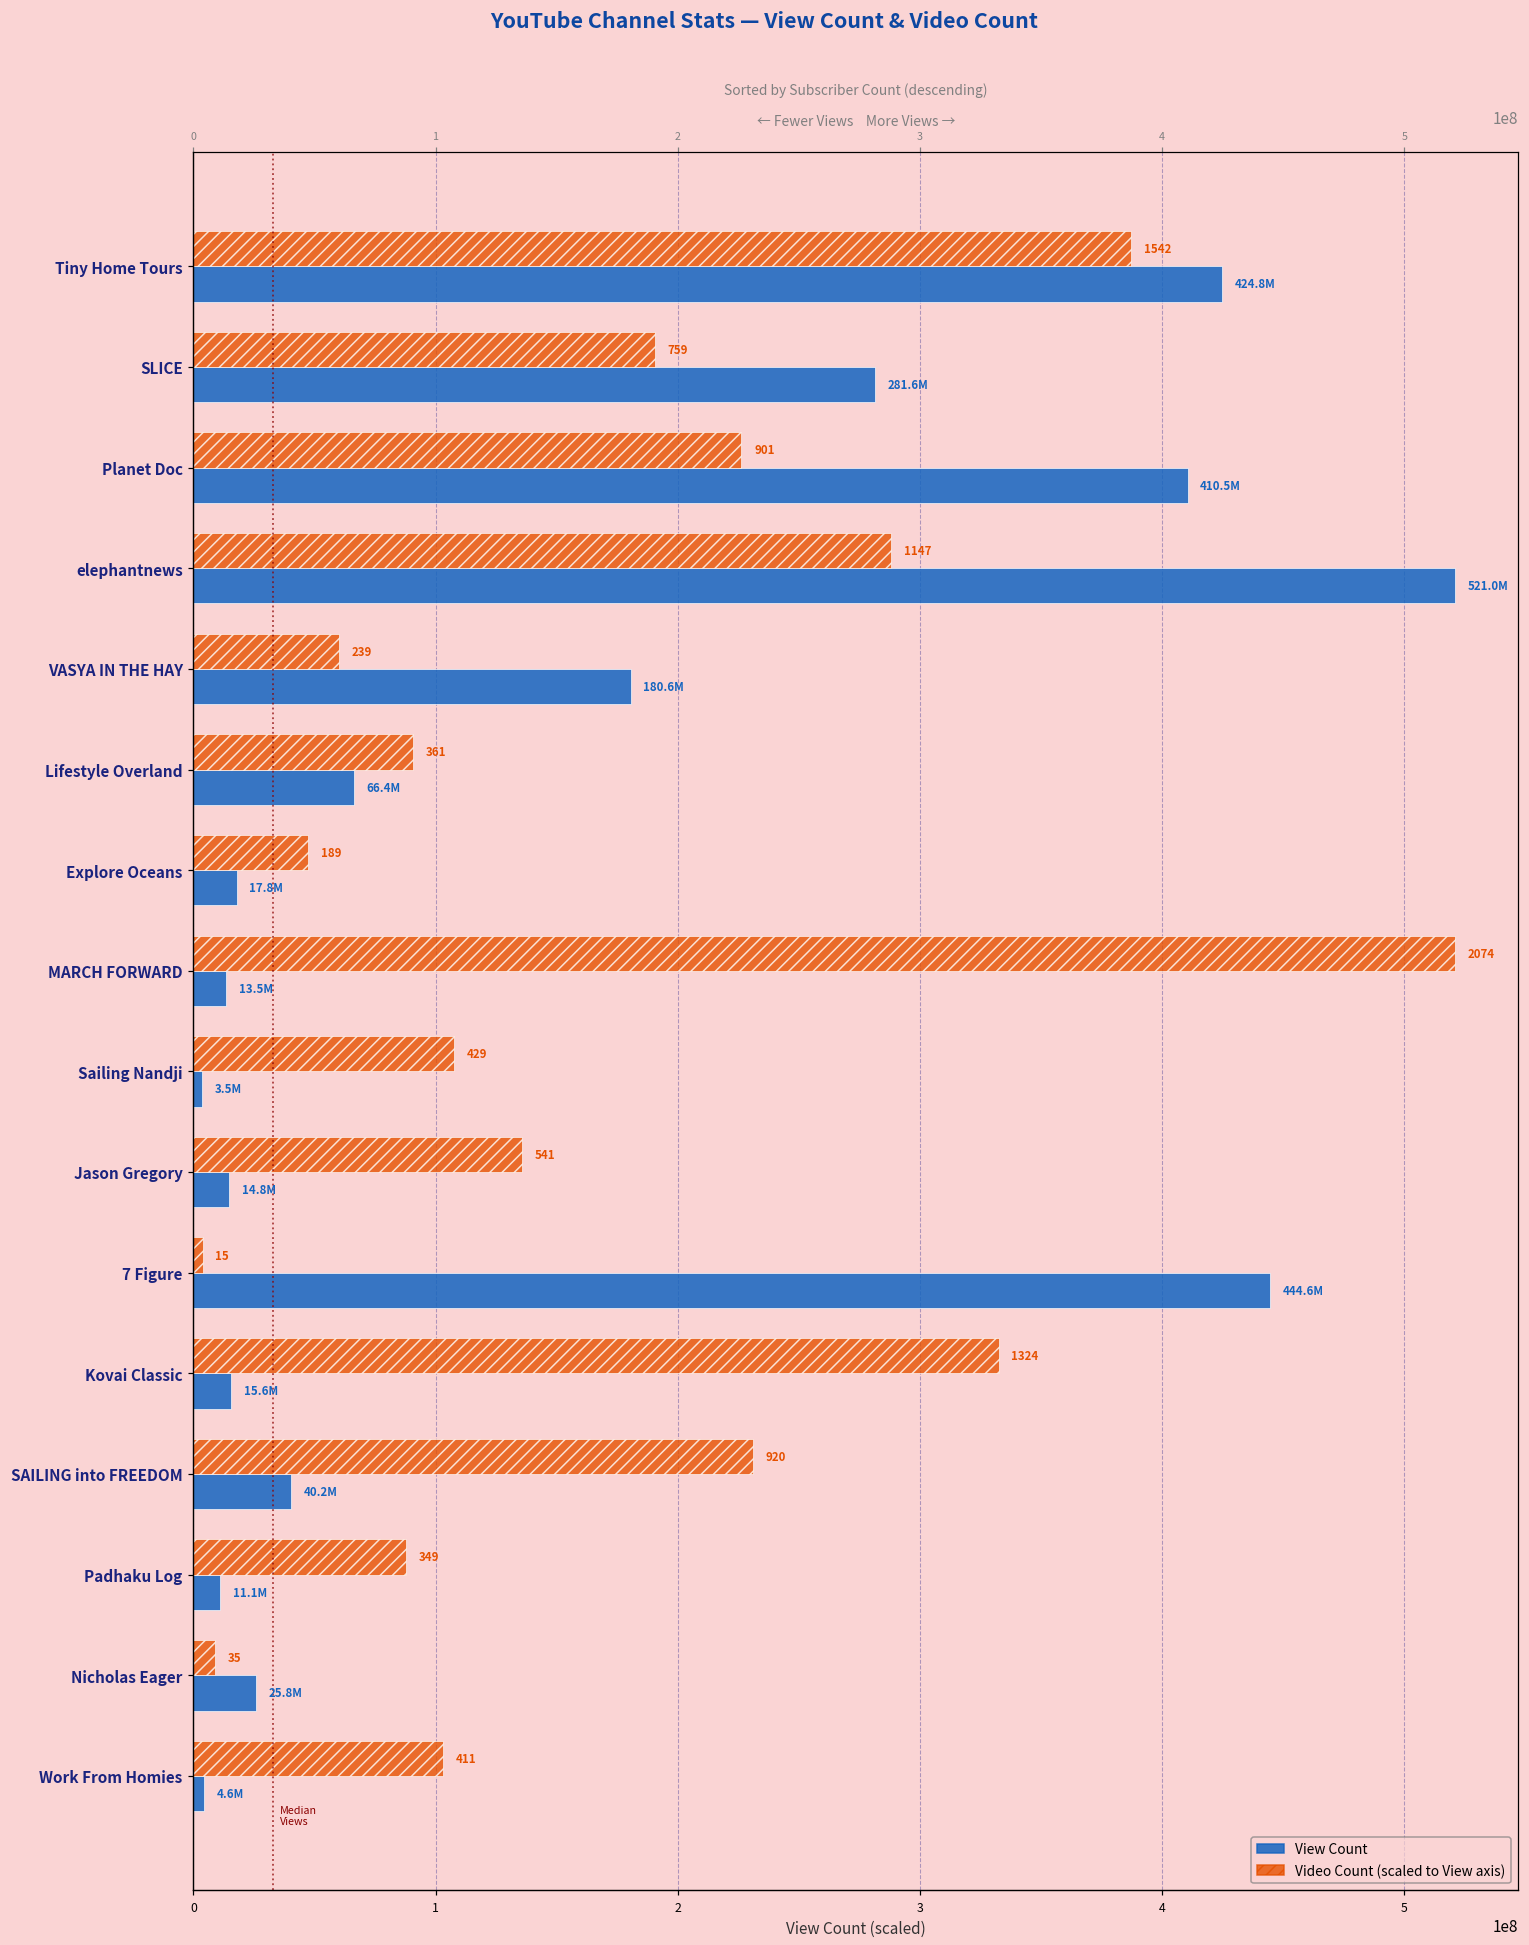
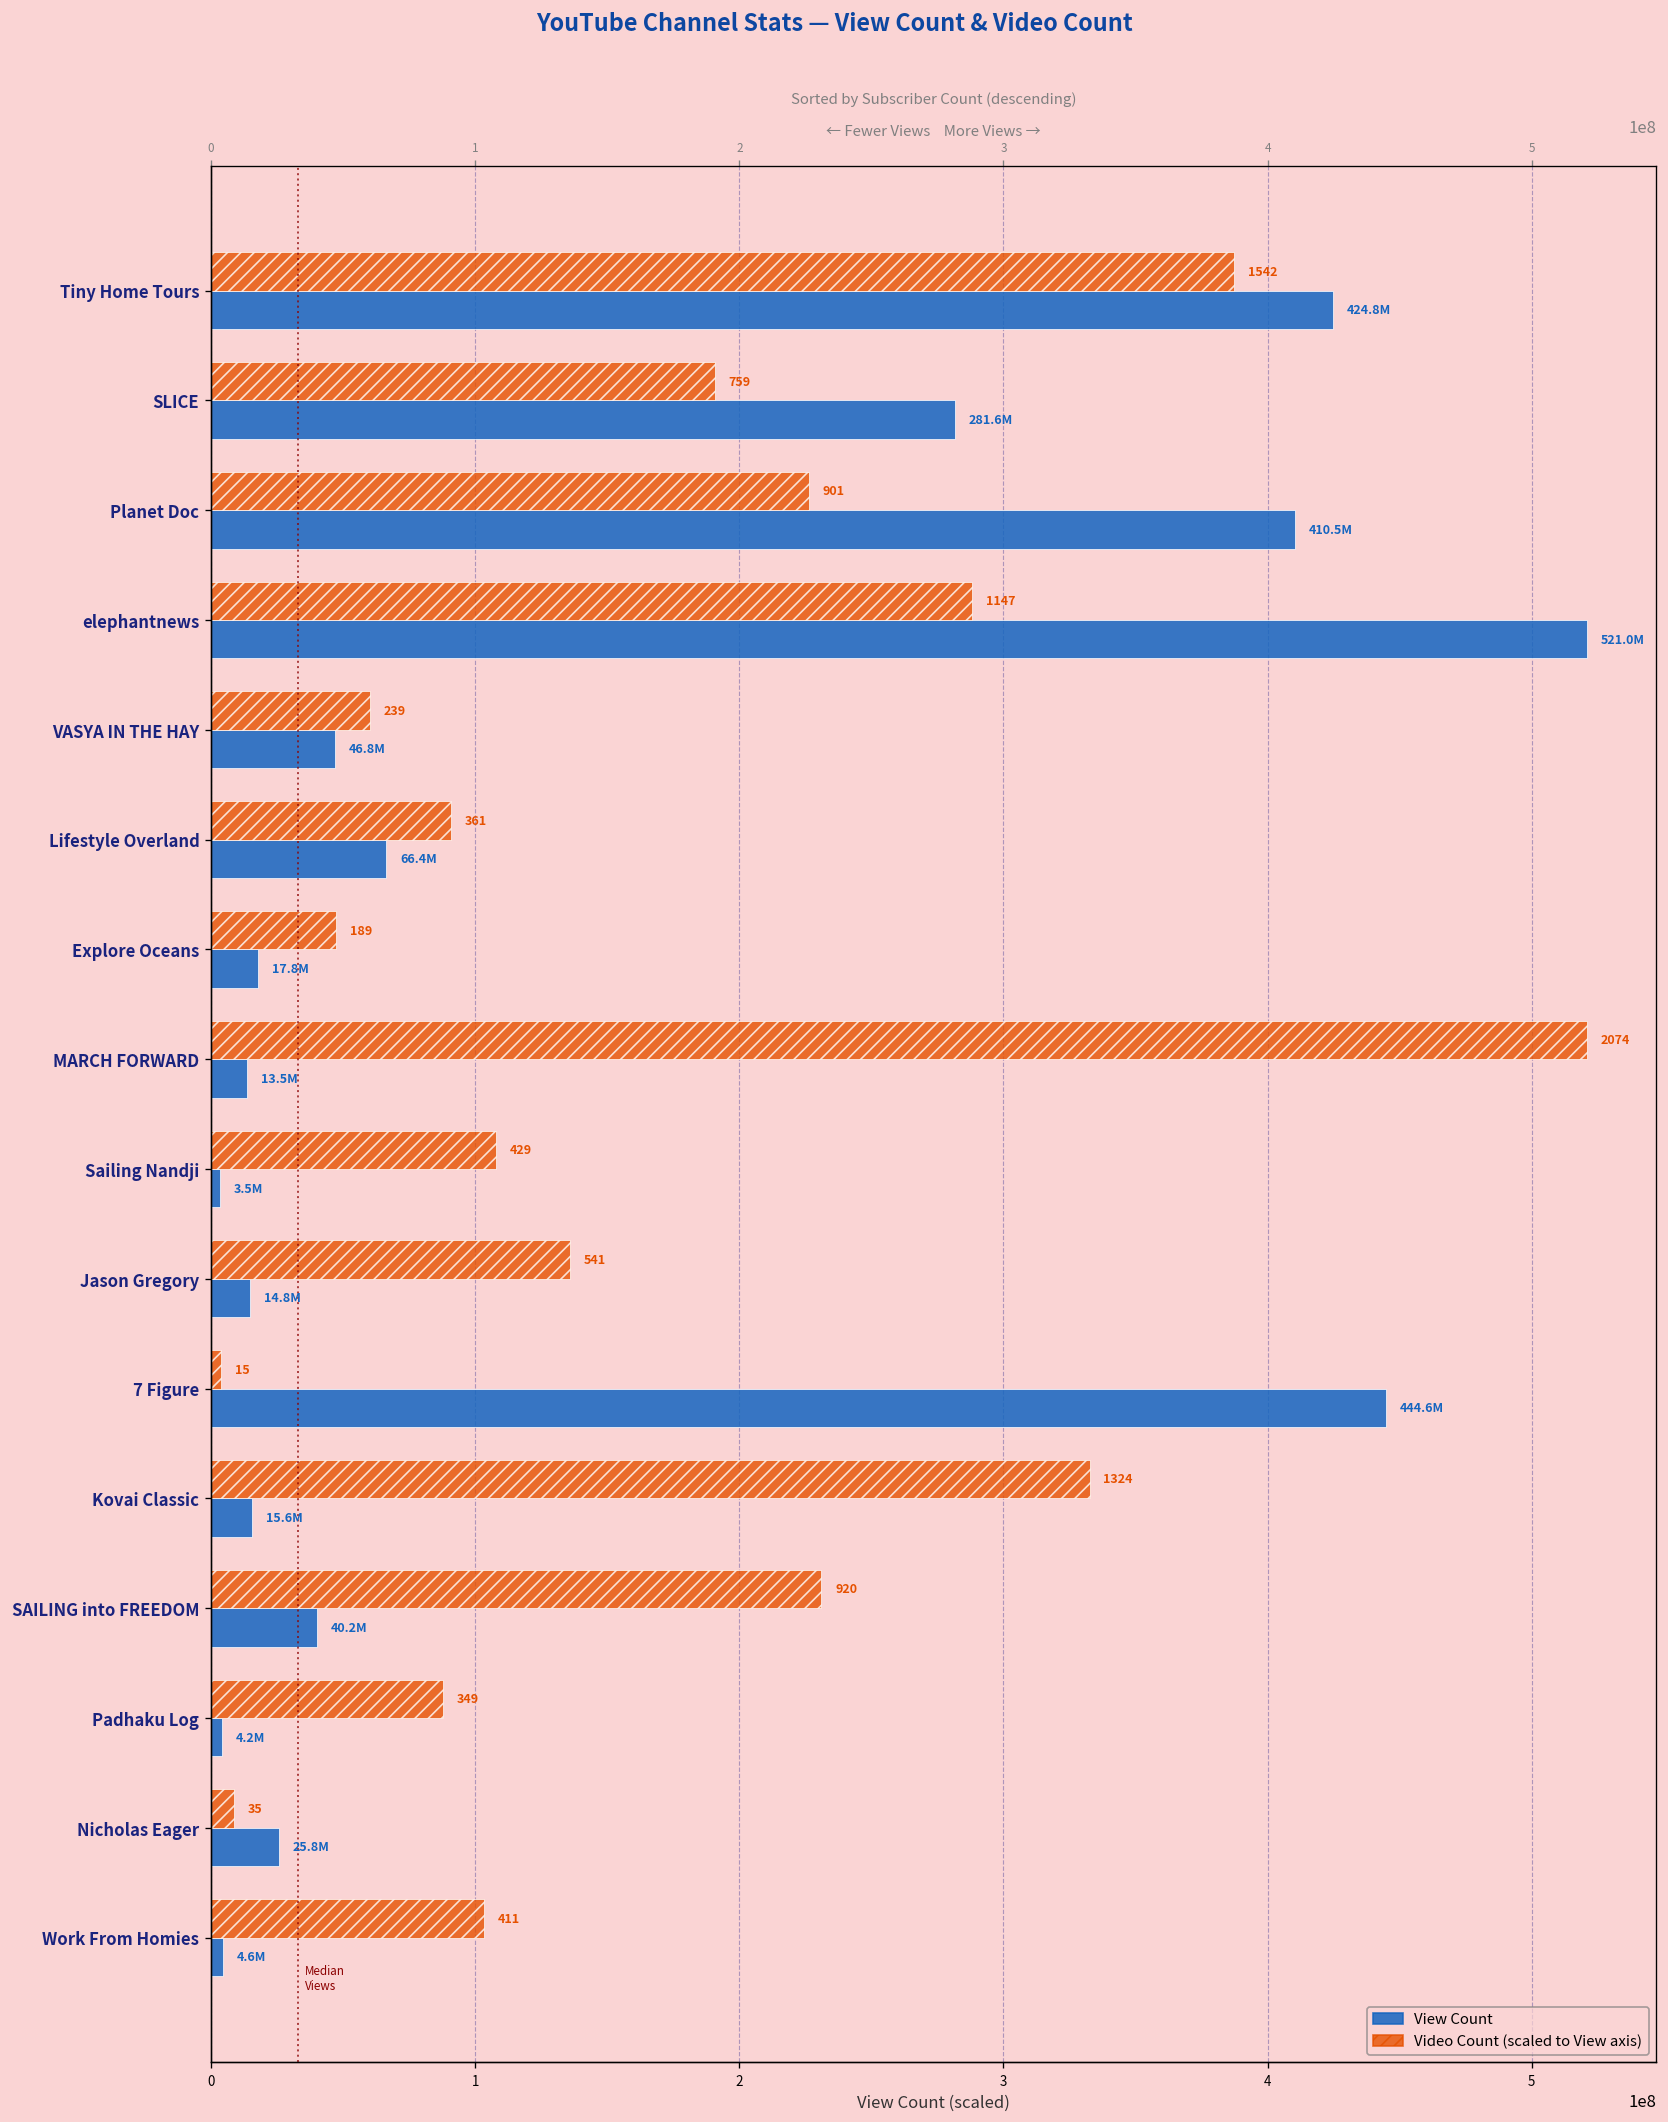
View Count, VASYA IN THE HAY: 180.6M -> 46.8M
View Count, Padhaku Log: 11.1M -> 4.2M
